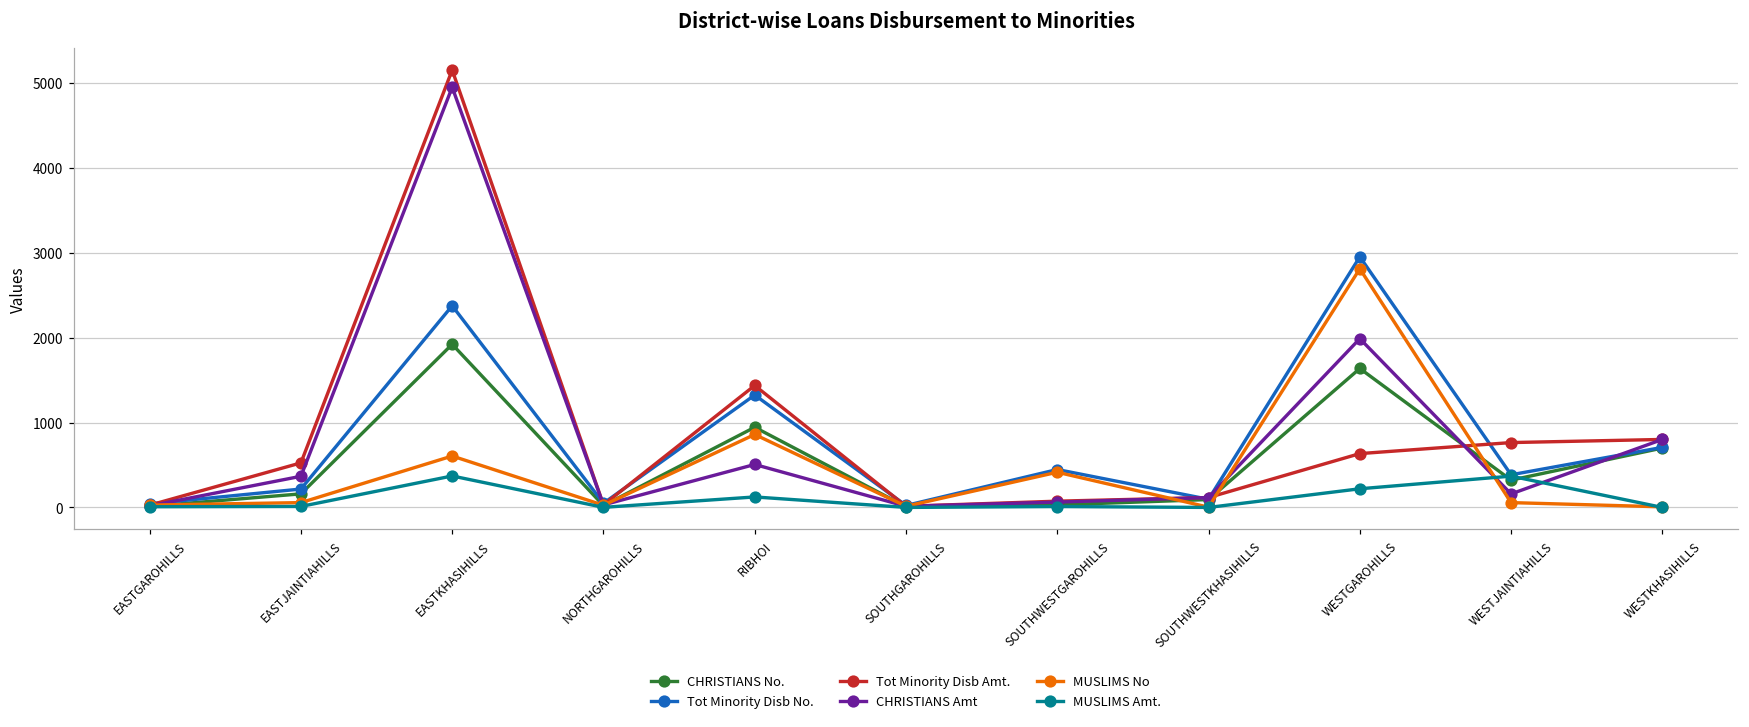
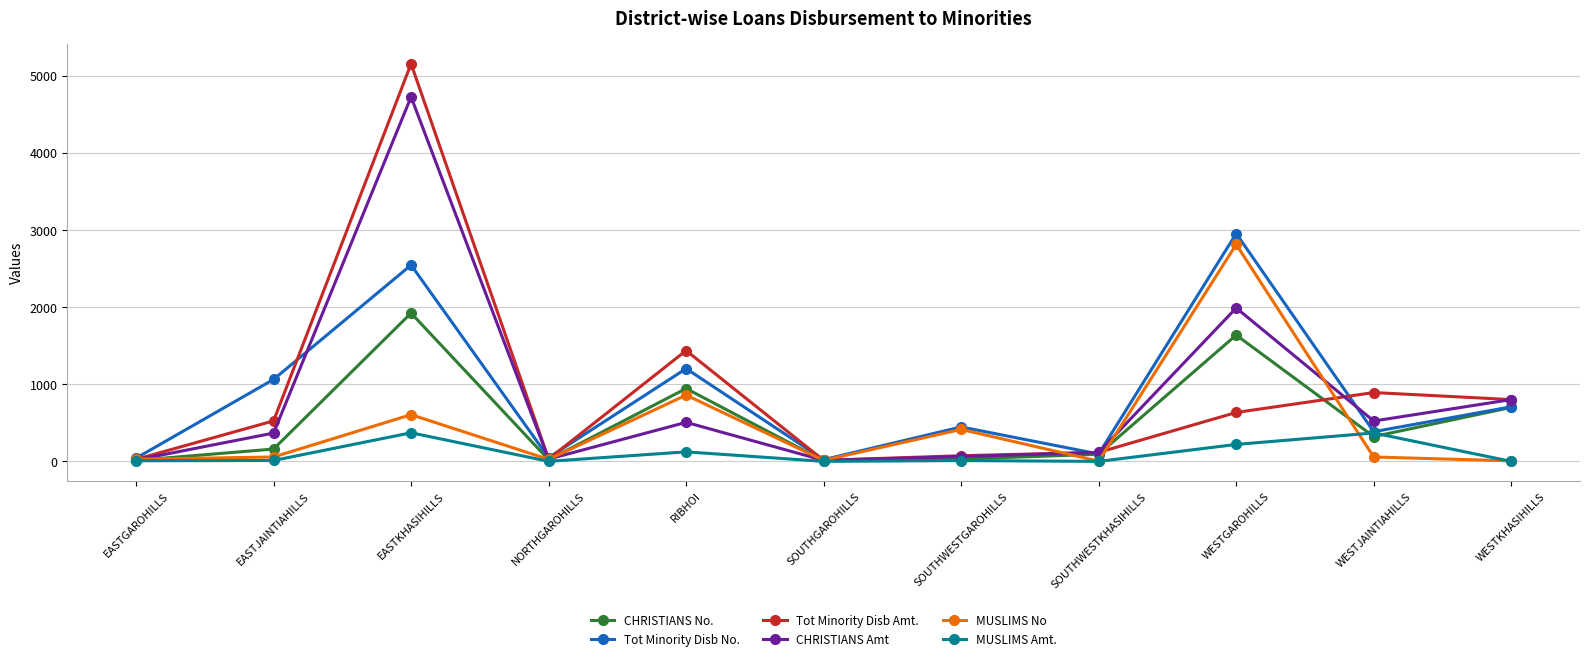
Tot Minority Disb No., EASTJAINTIAHILLS: 200 -> 1100
Tot Minority Disb No., EASTKHASIHILLS: 2400 -> 2500
CHRISTIANS Amt, EASTKHASIHILLS: 5000 -> 4700
Tot Minority Disb No., RIBHOI: 1300 -> 1200
Tot Minority Disb Amt., WESTJAINTIAHILLS: 800 -> 900
CHRISTIANS Amt, WESTJAINTIAHILLS: 200 -> 500
